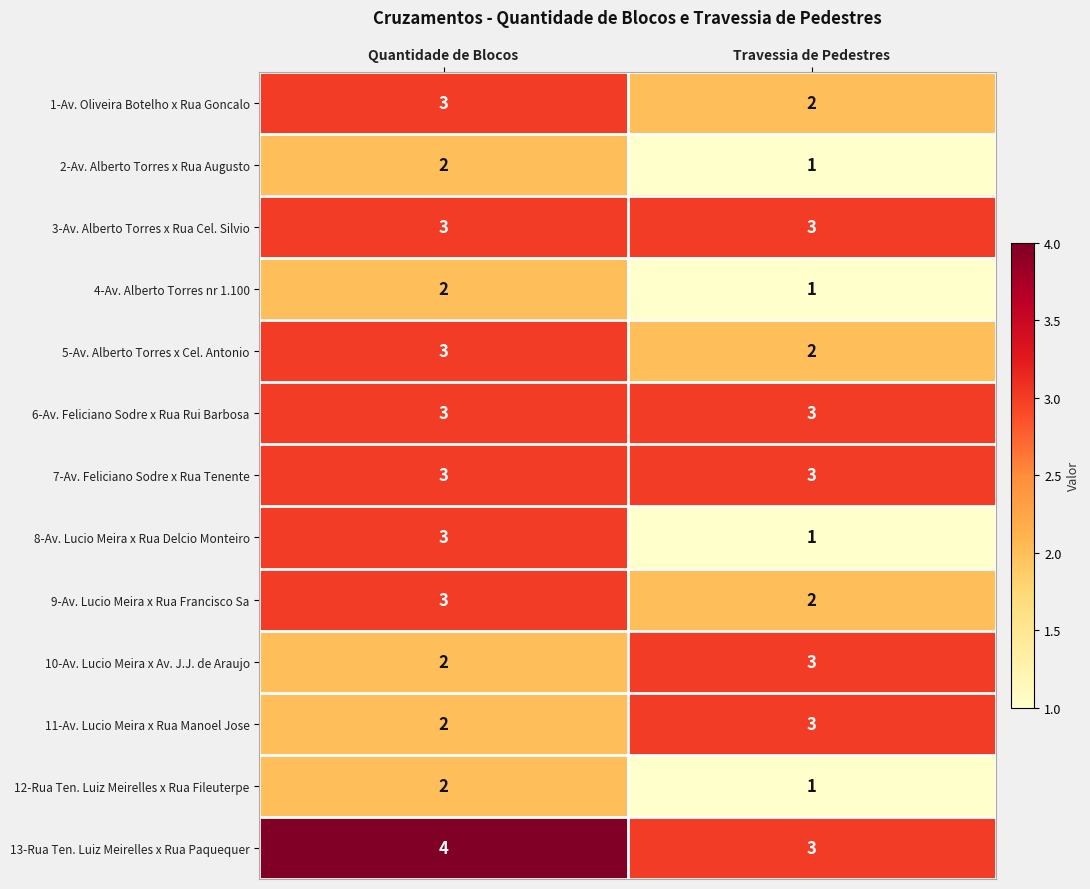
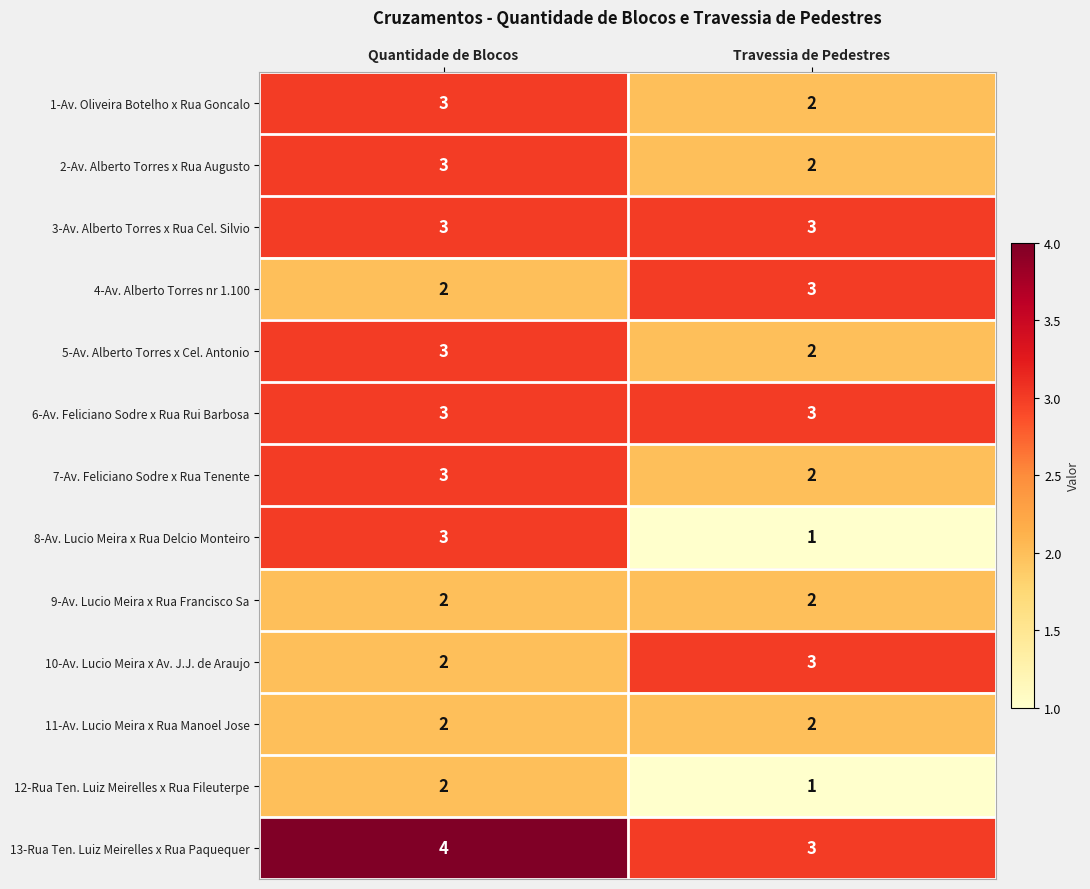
2-Av. Alberto Torres x Rua Augusto, Quantidade de Blocos: 2 -> 3
2-Av. Alberto Torres x Rua Augusto, Travessia de Pedestres: 1 -> 2
4-Av. Alberto Torres nr 1.100, Travessia de Pedestres: 1 -> 3
7-Av. Feliciano Sodre x Rua Tenente, Travessia de Pedestres: 3 -> 2
9-Av. Lucio Meira x Rua Francisco Sa, Quantidade de Blocos: 3 -> 2
11-Av. Lucio Meira x Rua Manoel Jose, Travessia de Pedestres: 3 -> 2
